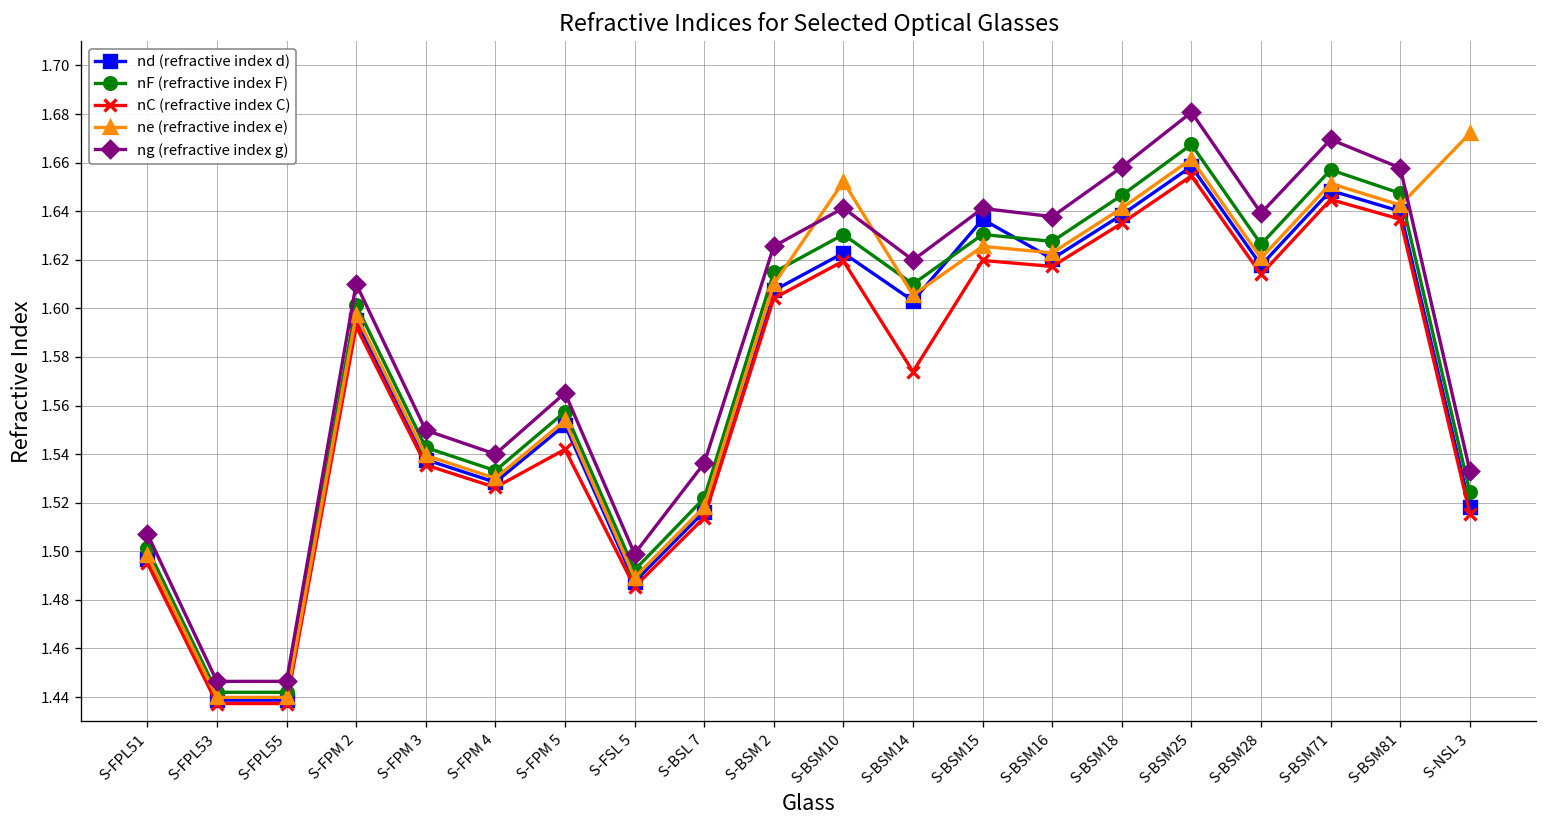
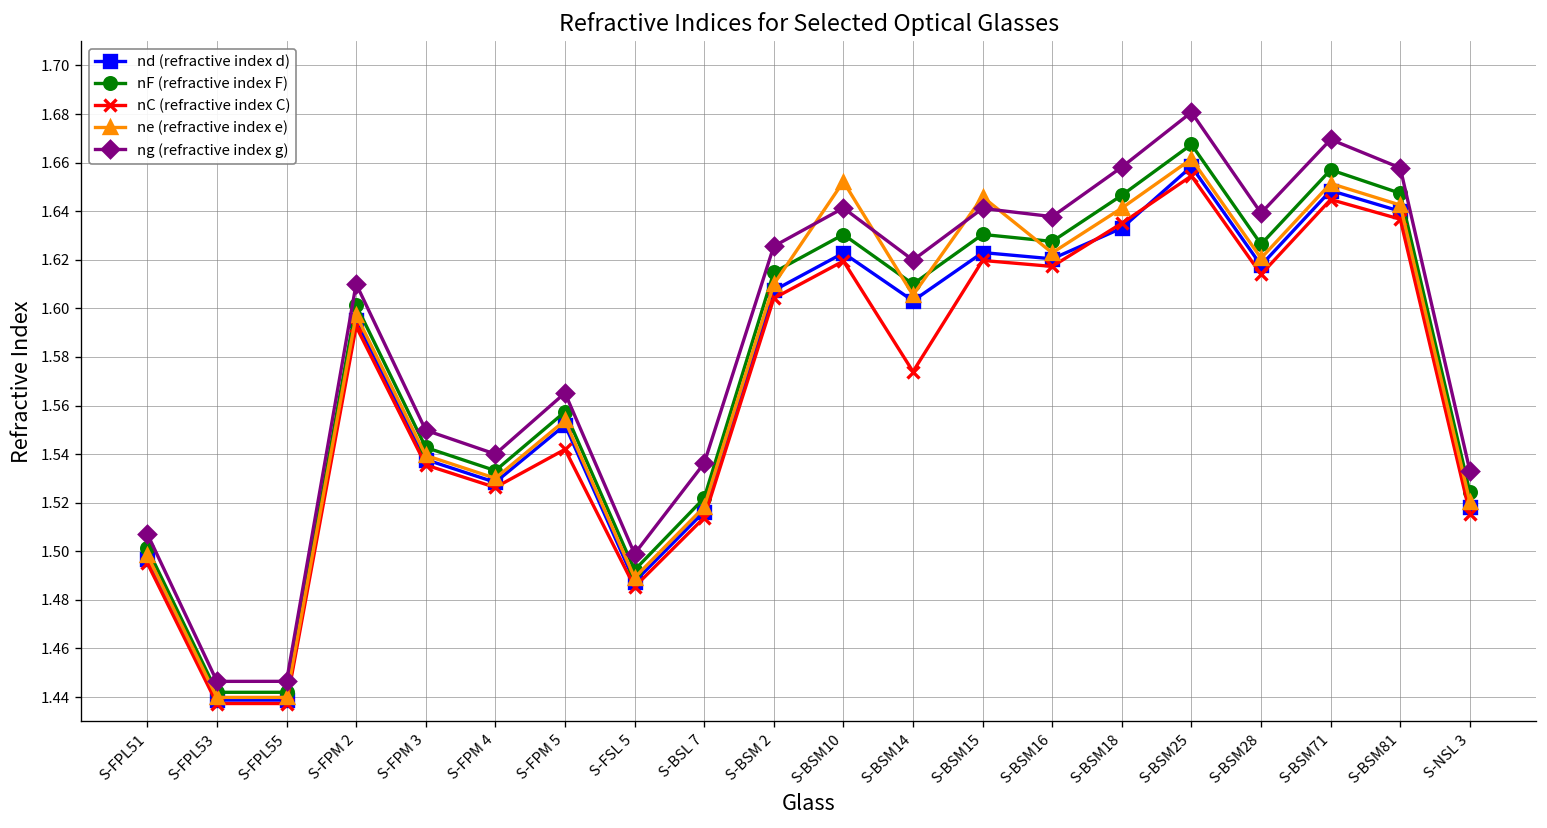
nd (refractive index d), S-BSM15: 1.637 -> 1.623
ne (refractive index e), S-BSM15: 1.626 -> 1.646
nd (refractive index d), S-BSM18: 1.639 -> 1.633
ne (refractive index e), S-NSL 3: 1.672 -> 1.520
